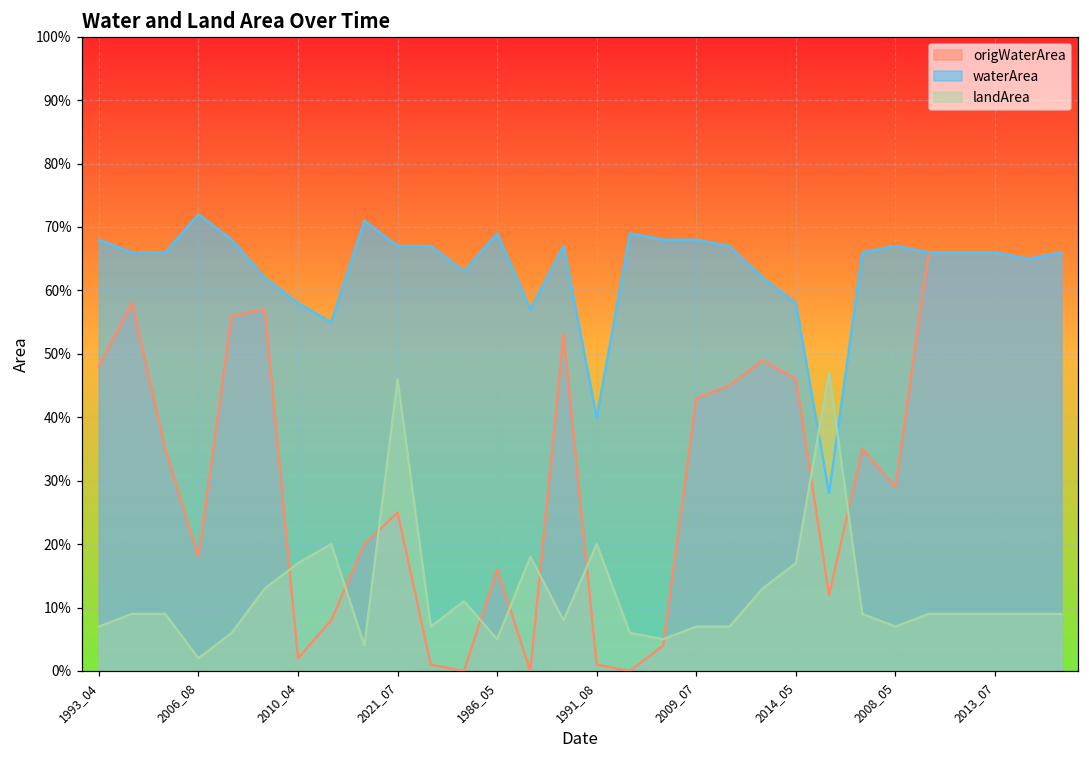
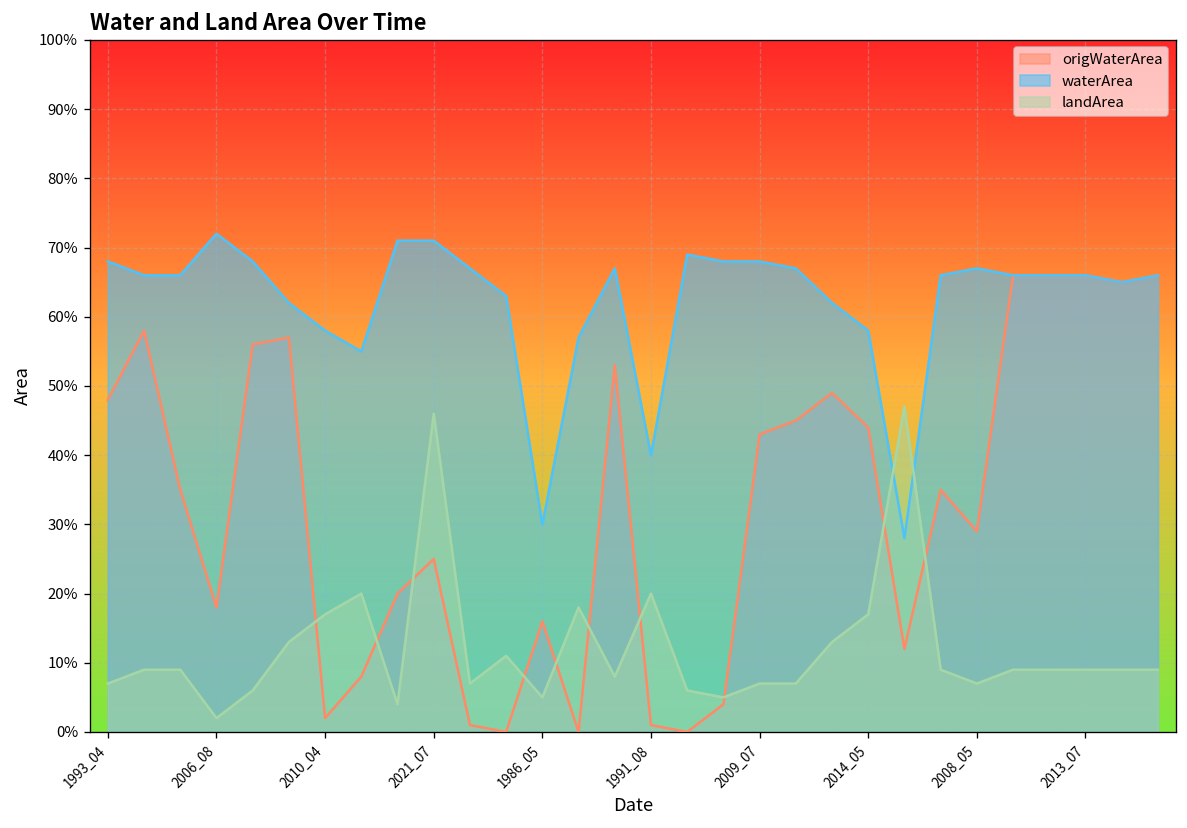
waterArea, 2021_07: 67% -> 71%
waterArea, 1986_05: 69% -> 30%
origWaterArea, 2014_05: 46% -> 44%
